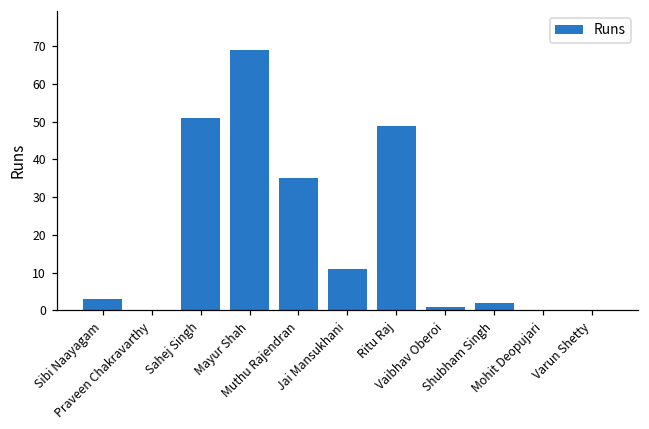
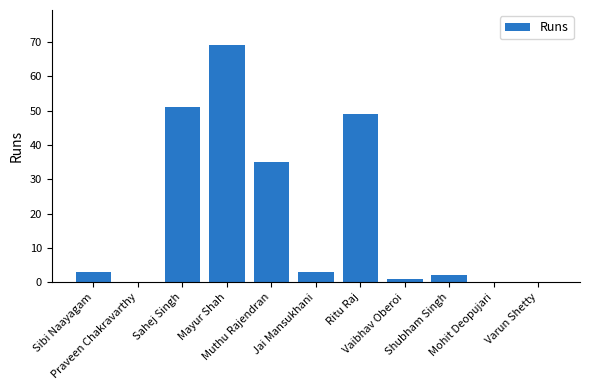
Jai Mansukhani: 11 -> 3
